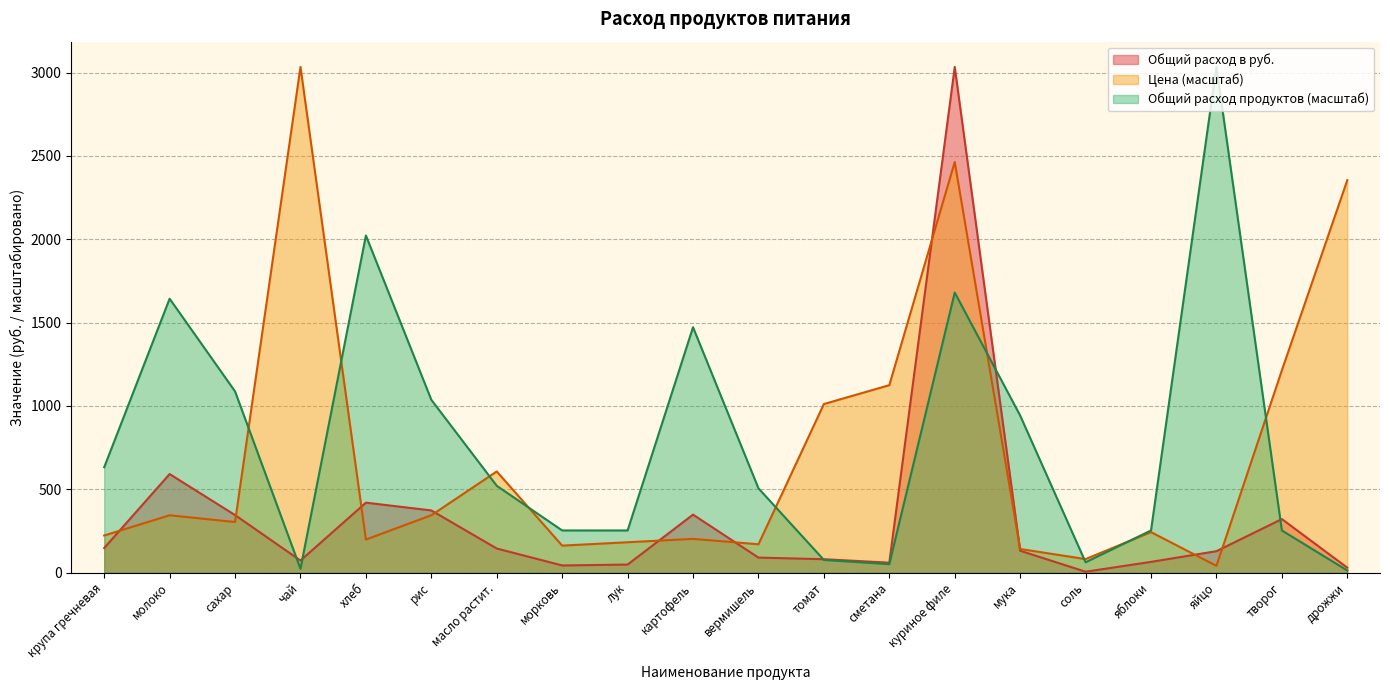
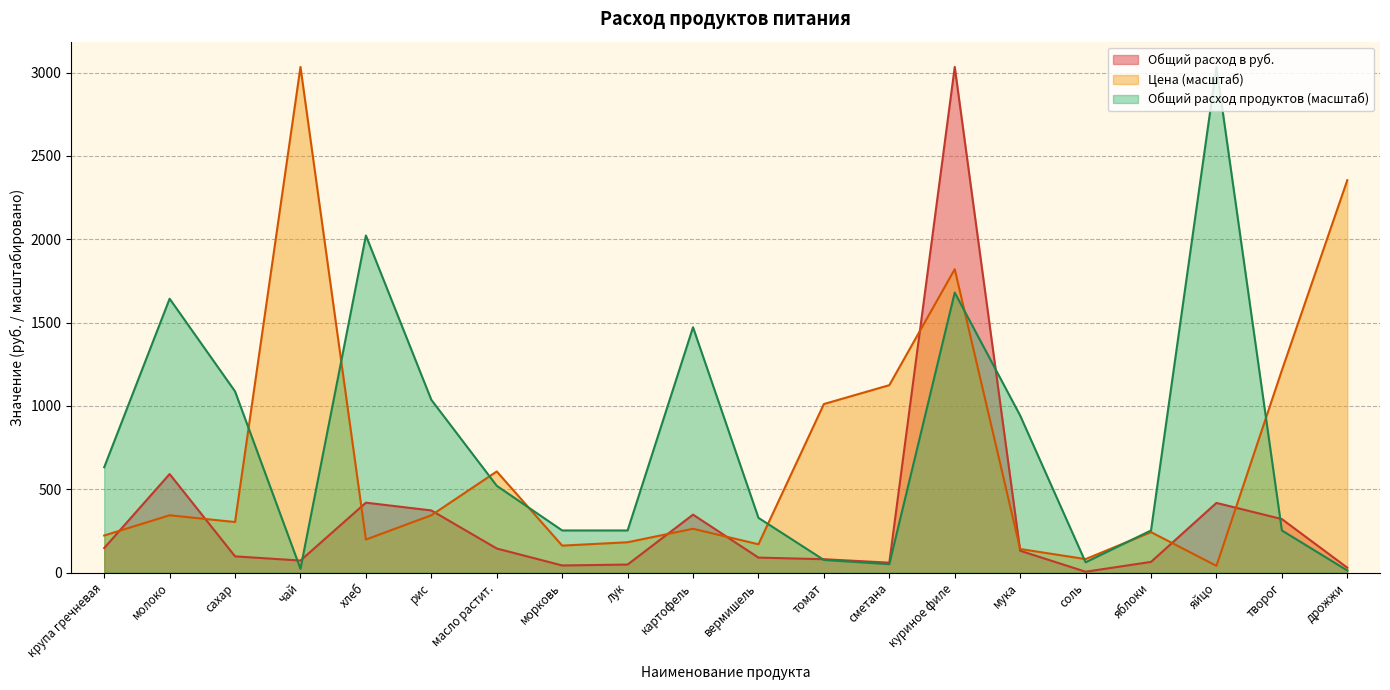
Общий расход в руб., сахар: 350 -> 100
Цена (масштаб), картофель: 200 -> 260
Общий расход продуктов (масштаб), вермишель: 510 -> 330
Цена (масштаб), куриное филе: 2460 -> 1820
Общий расход в руб., яйцо: 130 -> 420
